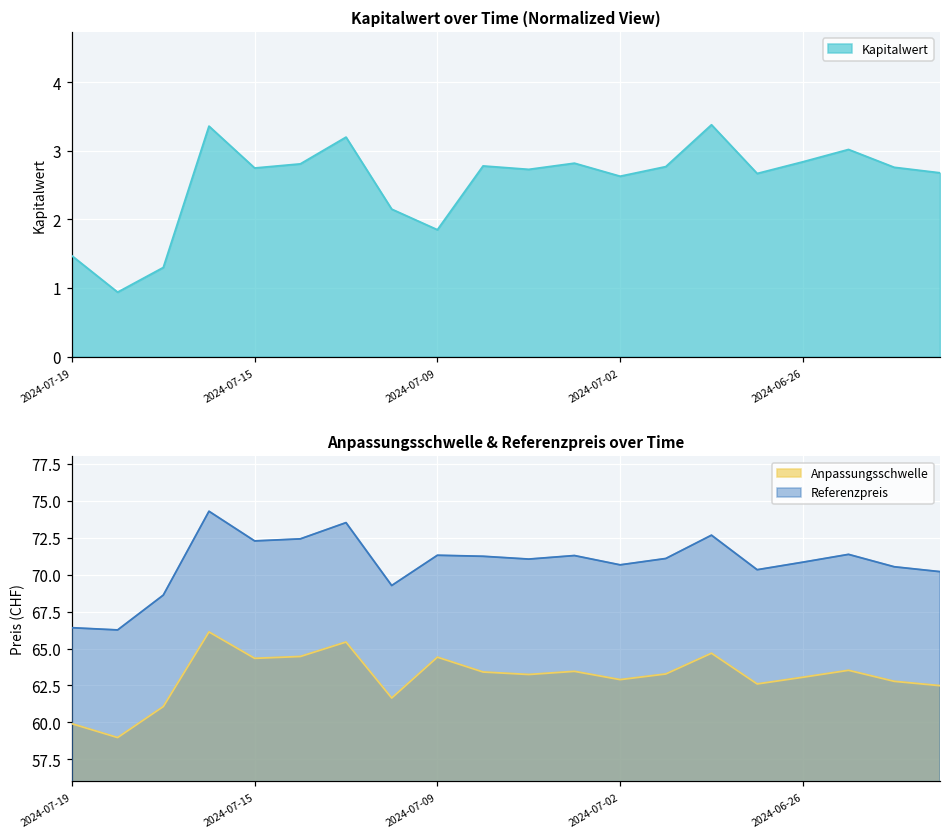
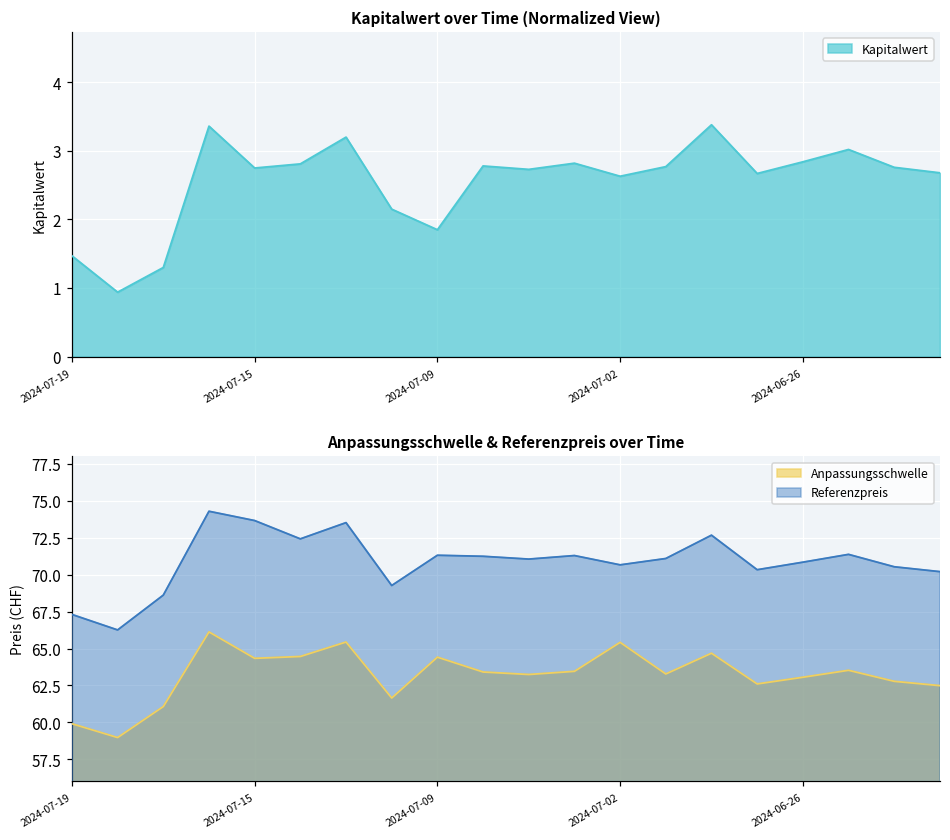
Anpassungsschwelle & Referenzpreis over Time, Referenzpreis, 2024-07-19: 66.4 -> 67.3
Anpassungsschwelle & Referenzpreis over Time, Referenzpreis, 2024-07-15: 72.3 -> 73.7
Anpassungsschwelle & Referenzpreis over Time, Anpassungsschwelle, 2024-07-02: 62.9 -> 65.4
